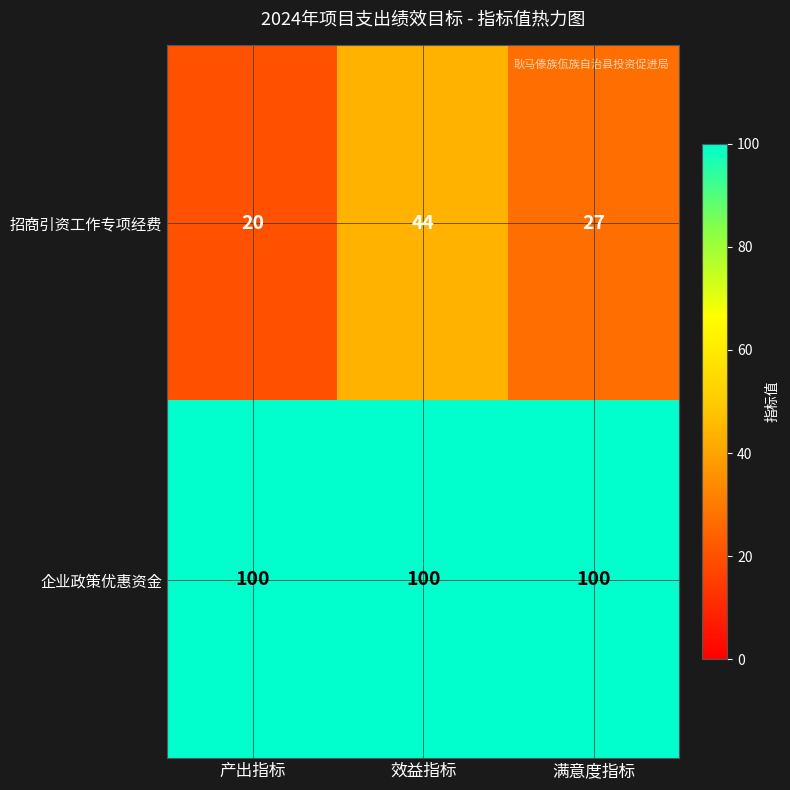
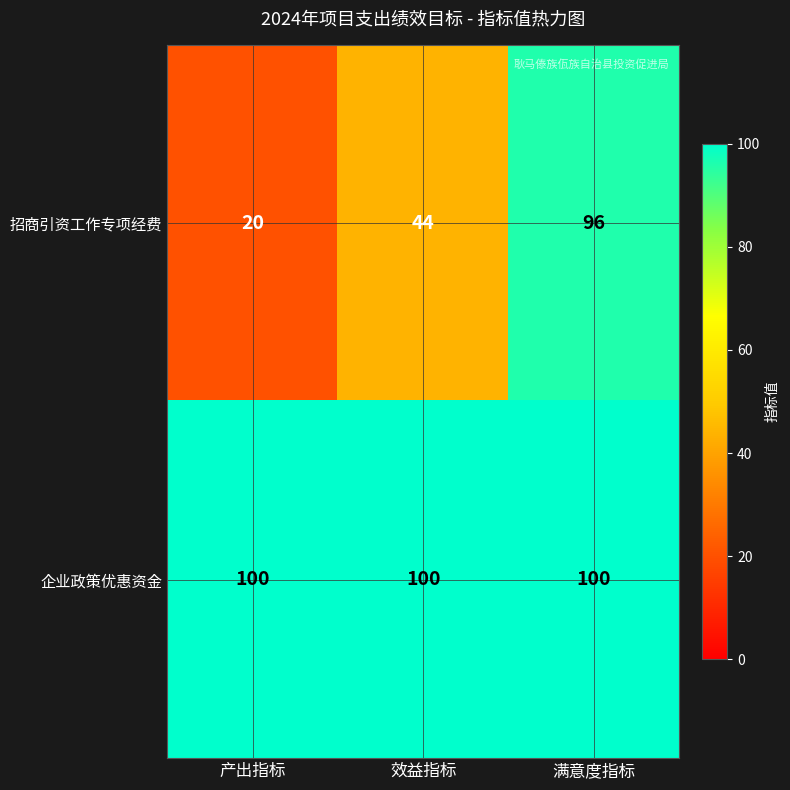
招商引资工作专项经费, 满意度指标: 27 -> 96
